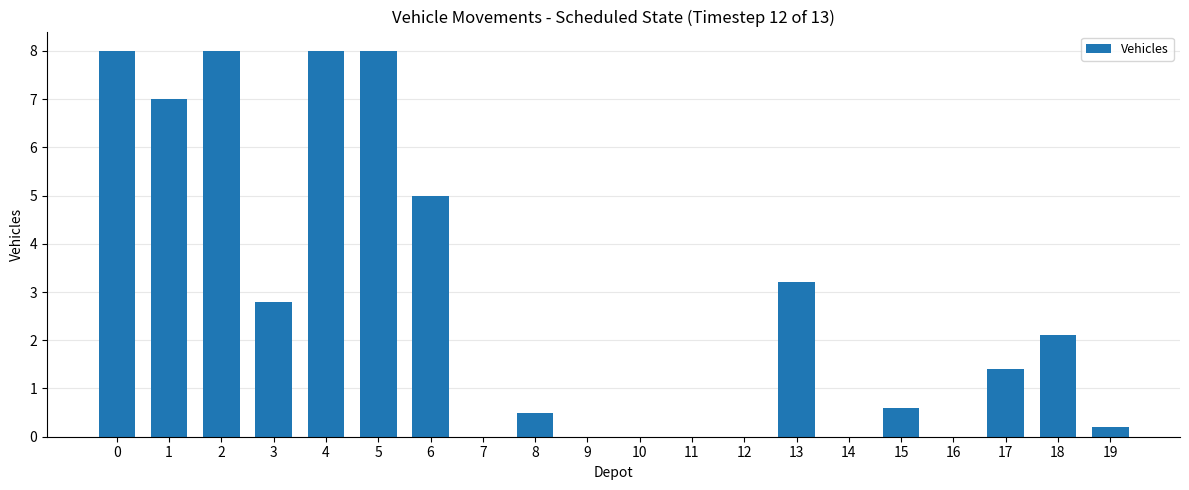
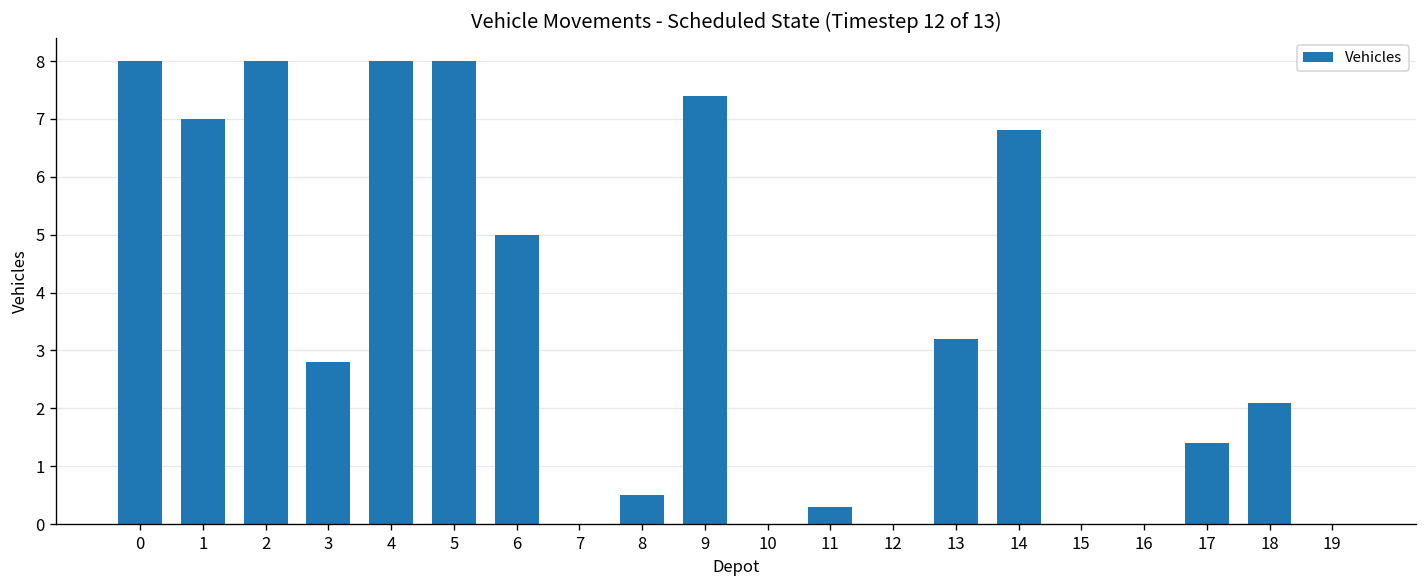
9: 0.0 -> 7.4
11: 0.0 -> 0.3
14: 0.0 -> 6.8
15: 0.6 -> 0.0
19: 0.2 -> 0.0
